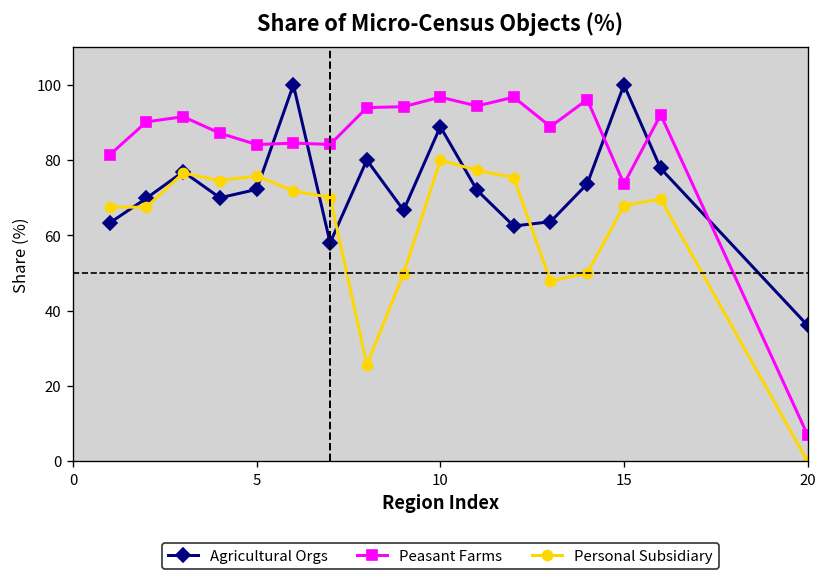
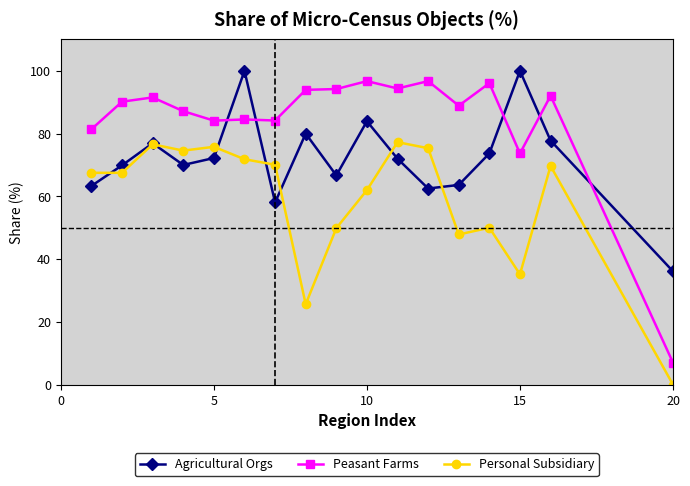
Agricultural Orgs, 10: 89 -> 84
Personal Subsidiary, 10: 80 -> 62
Personal Subsidiary, 15: 68 -> 35
